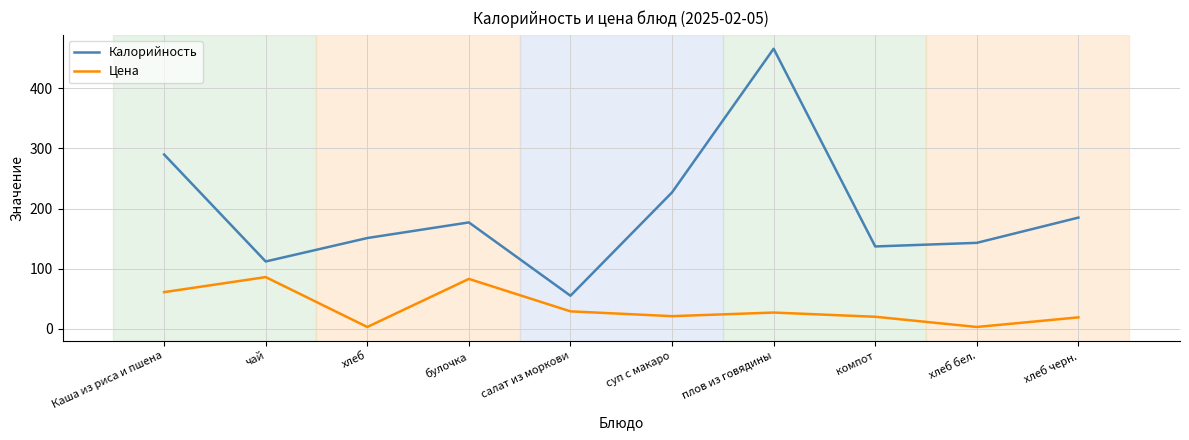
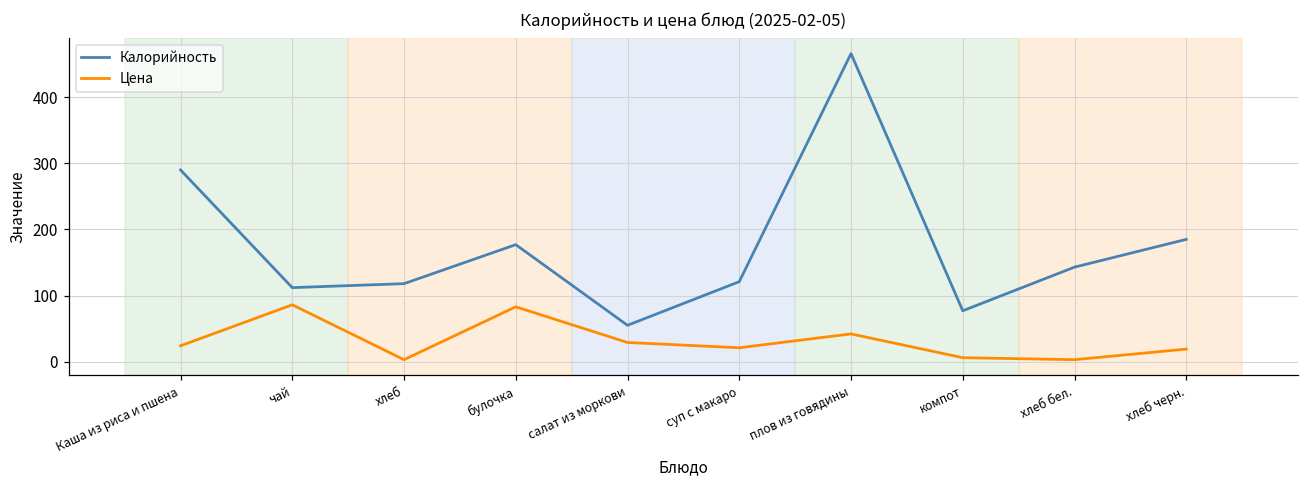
Цена, Каша из риса и пшена: 60 -> 20
Калорийность, хлеб: 150 -> 120
Калорийность, суп с макаро: 230 -> 120
Цена, плов из говядины: 30 -> 40
Калорийность, компот: 140 -> 80
Цена, компот: 20 -> 10
